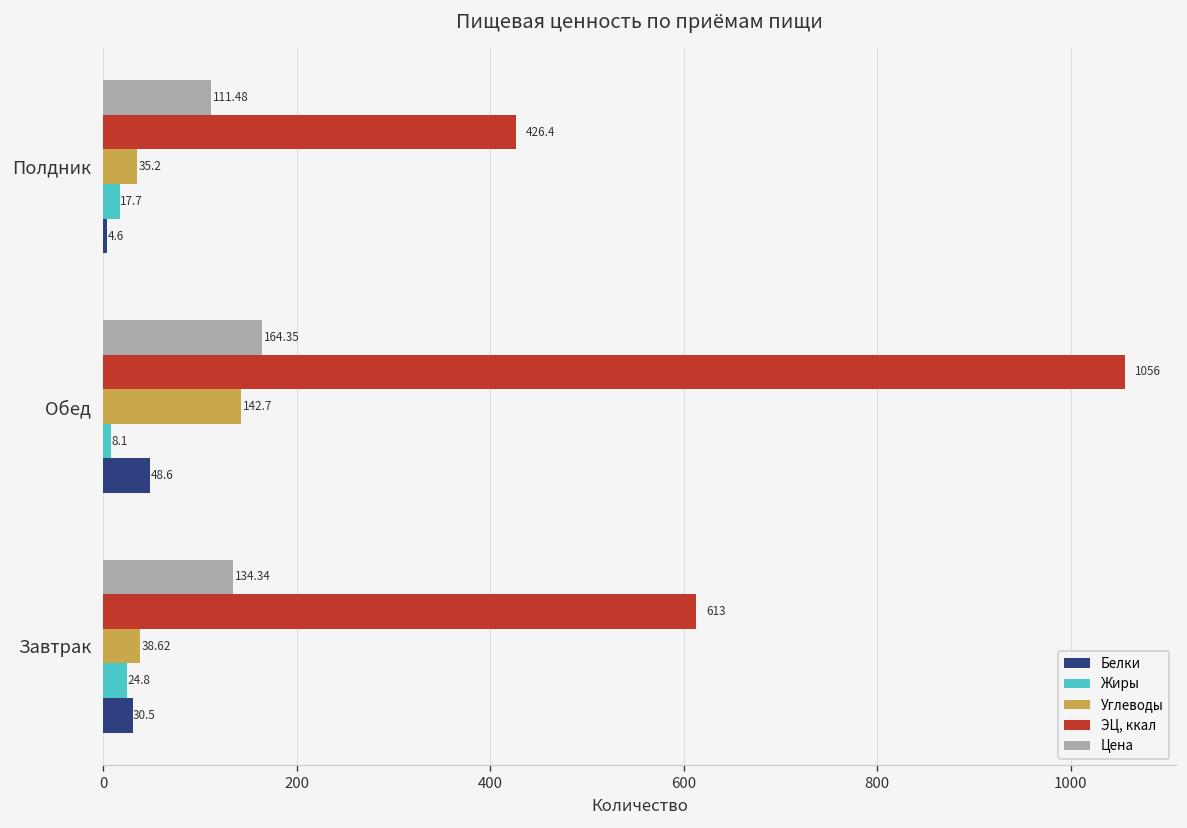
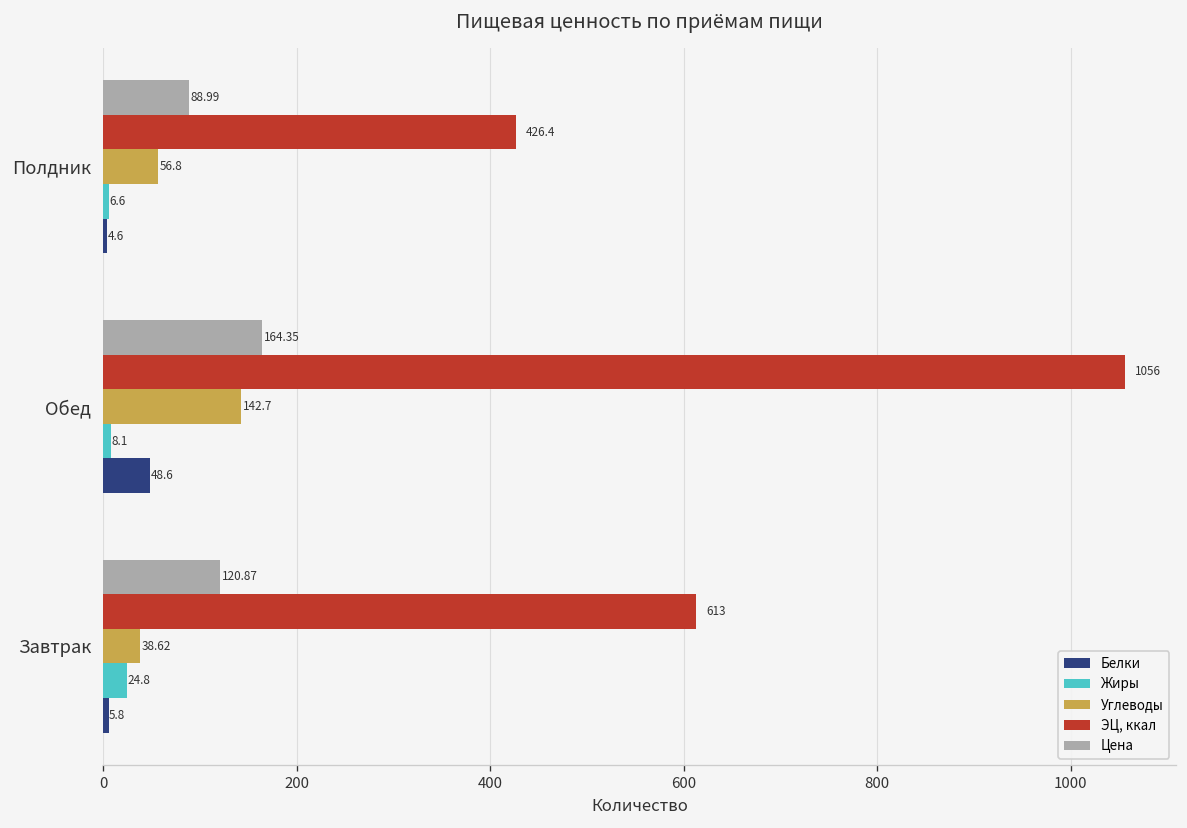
Цена, Полдник: 111.48 -> 88.99
Углеводы, Полдник: 35.2 -> 56.8
Жиры, Полдник: 17.7 -> 6.6
Цена, Завтрак: 134.34 -> 120.87
Белки, Завтрак: 30.5 -> 5.8
